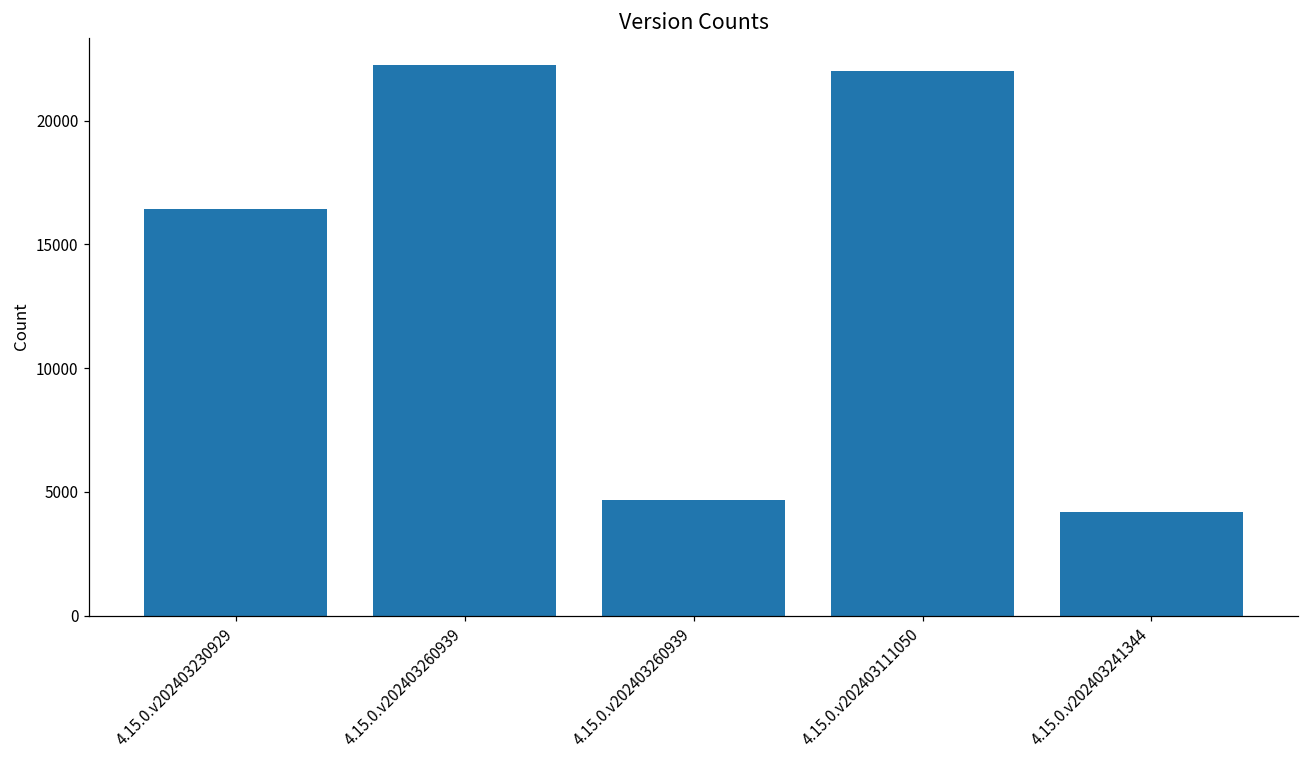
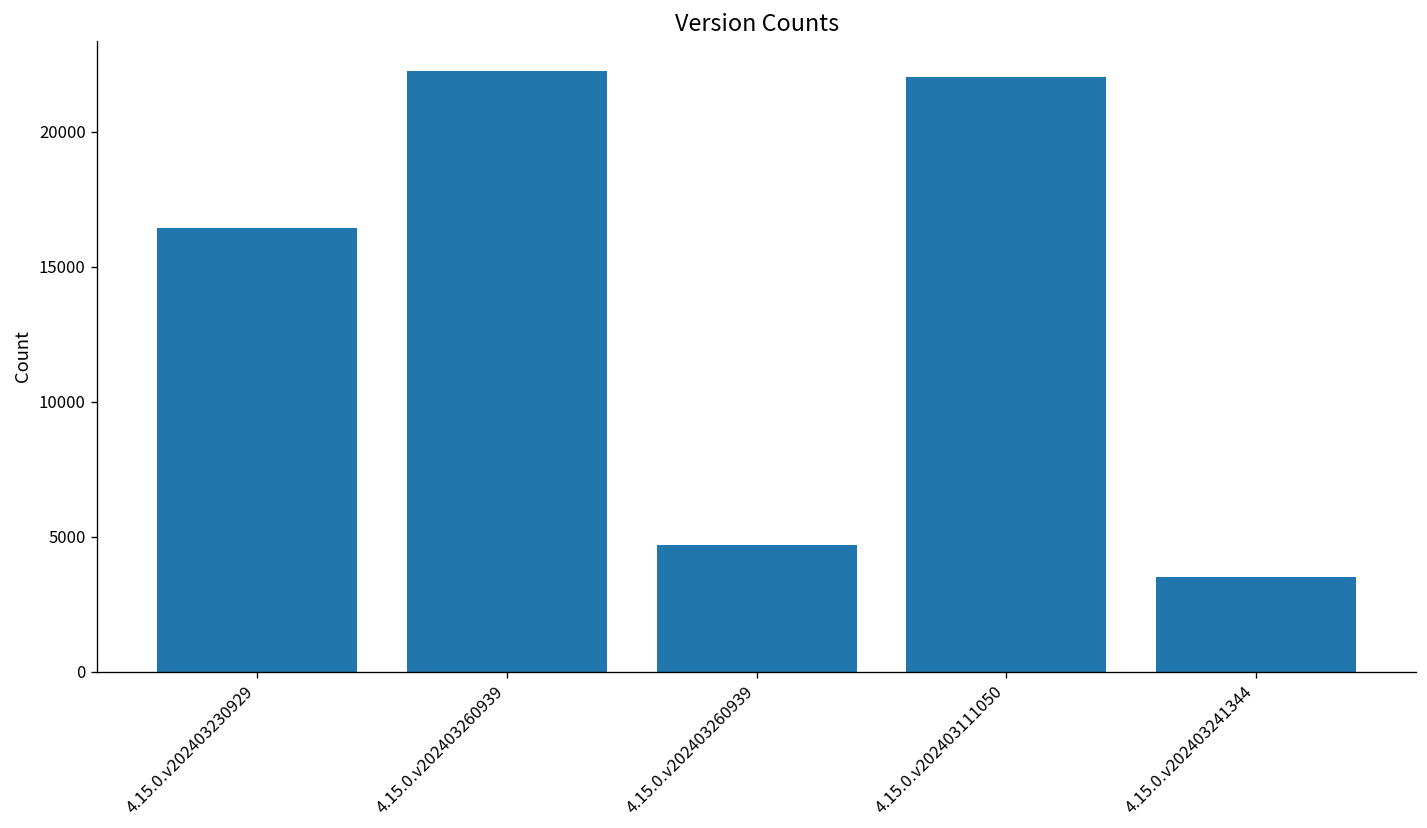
4.15.0.v202403241344: 4200 -> 3500
